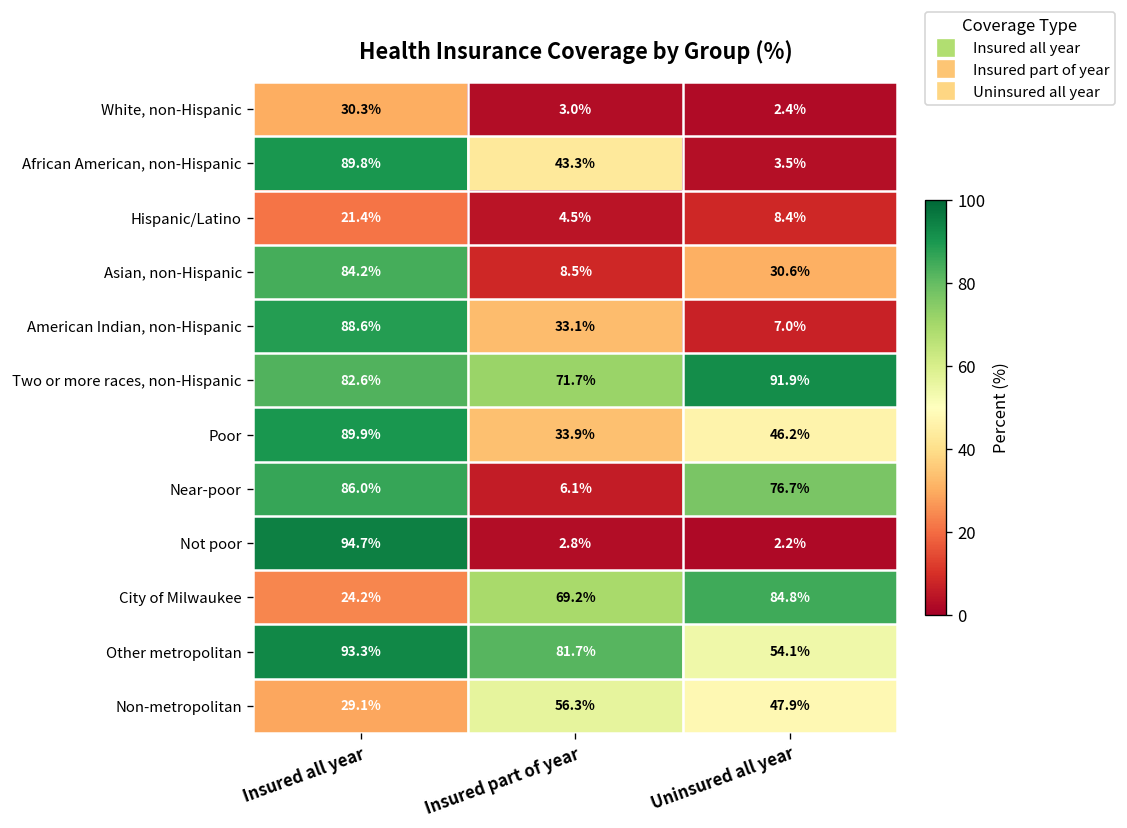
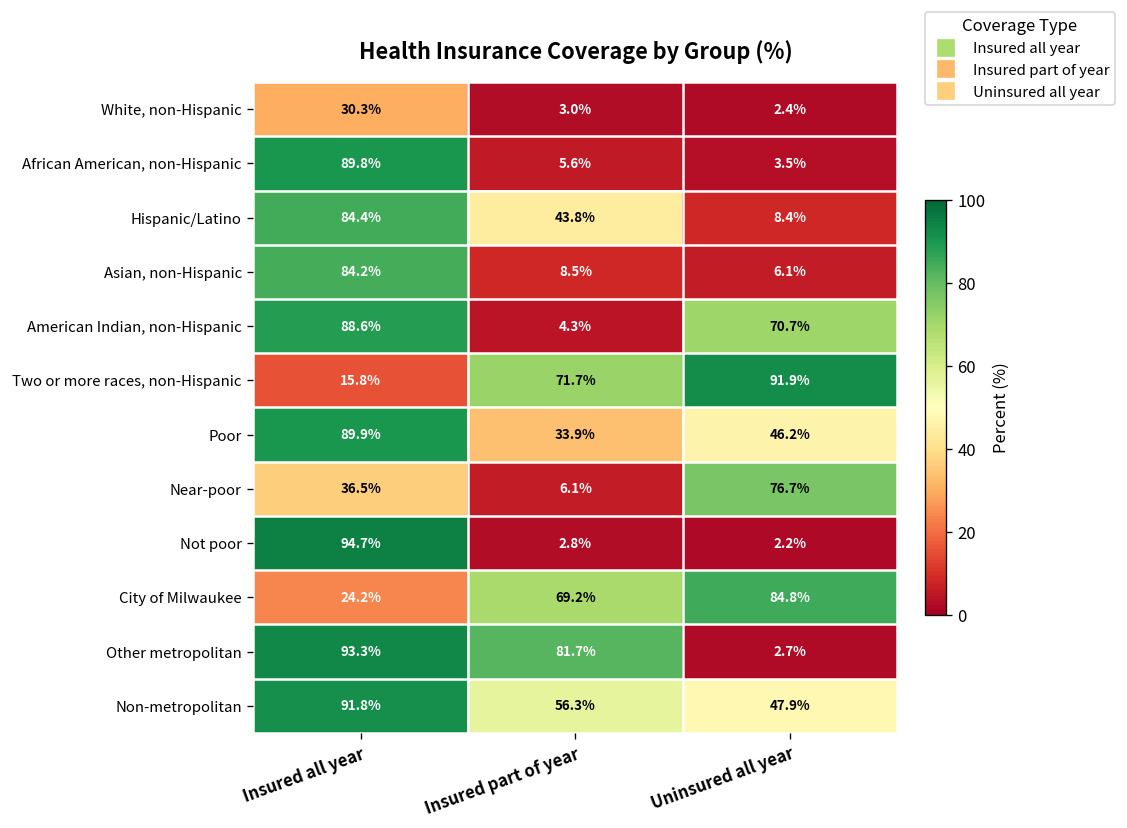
African American, non-Hispanic, Insured part of year: 43.3% -> 5.6%
Hispanic/Latino, Insured all year: 21.4% -> 84.4%
Hispanic/Latino, Insured part of year: 4.5% -> 43.8%
Asian, non-Hispanic, Uninsured all year: 30.6% -> 6.1%
American Indian, non-Hispanic, Insured part of year: 33.1% -> 4.3%
American Indian, non-Hispanic, Uninsured all year: 7.0% -> 70.7%
Two or more races, non-Hispanic, Insured all year: 82.6% -> 15.8%
Near-poor, Insured all year: 86.0% -> 36.5%
Other metropolitan, Uninsured all year: 54.1% -> 2.7%
Non-metropolitan, Insured all year: 29.1% -> 91.8%
